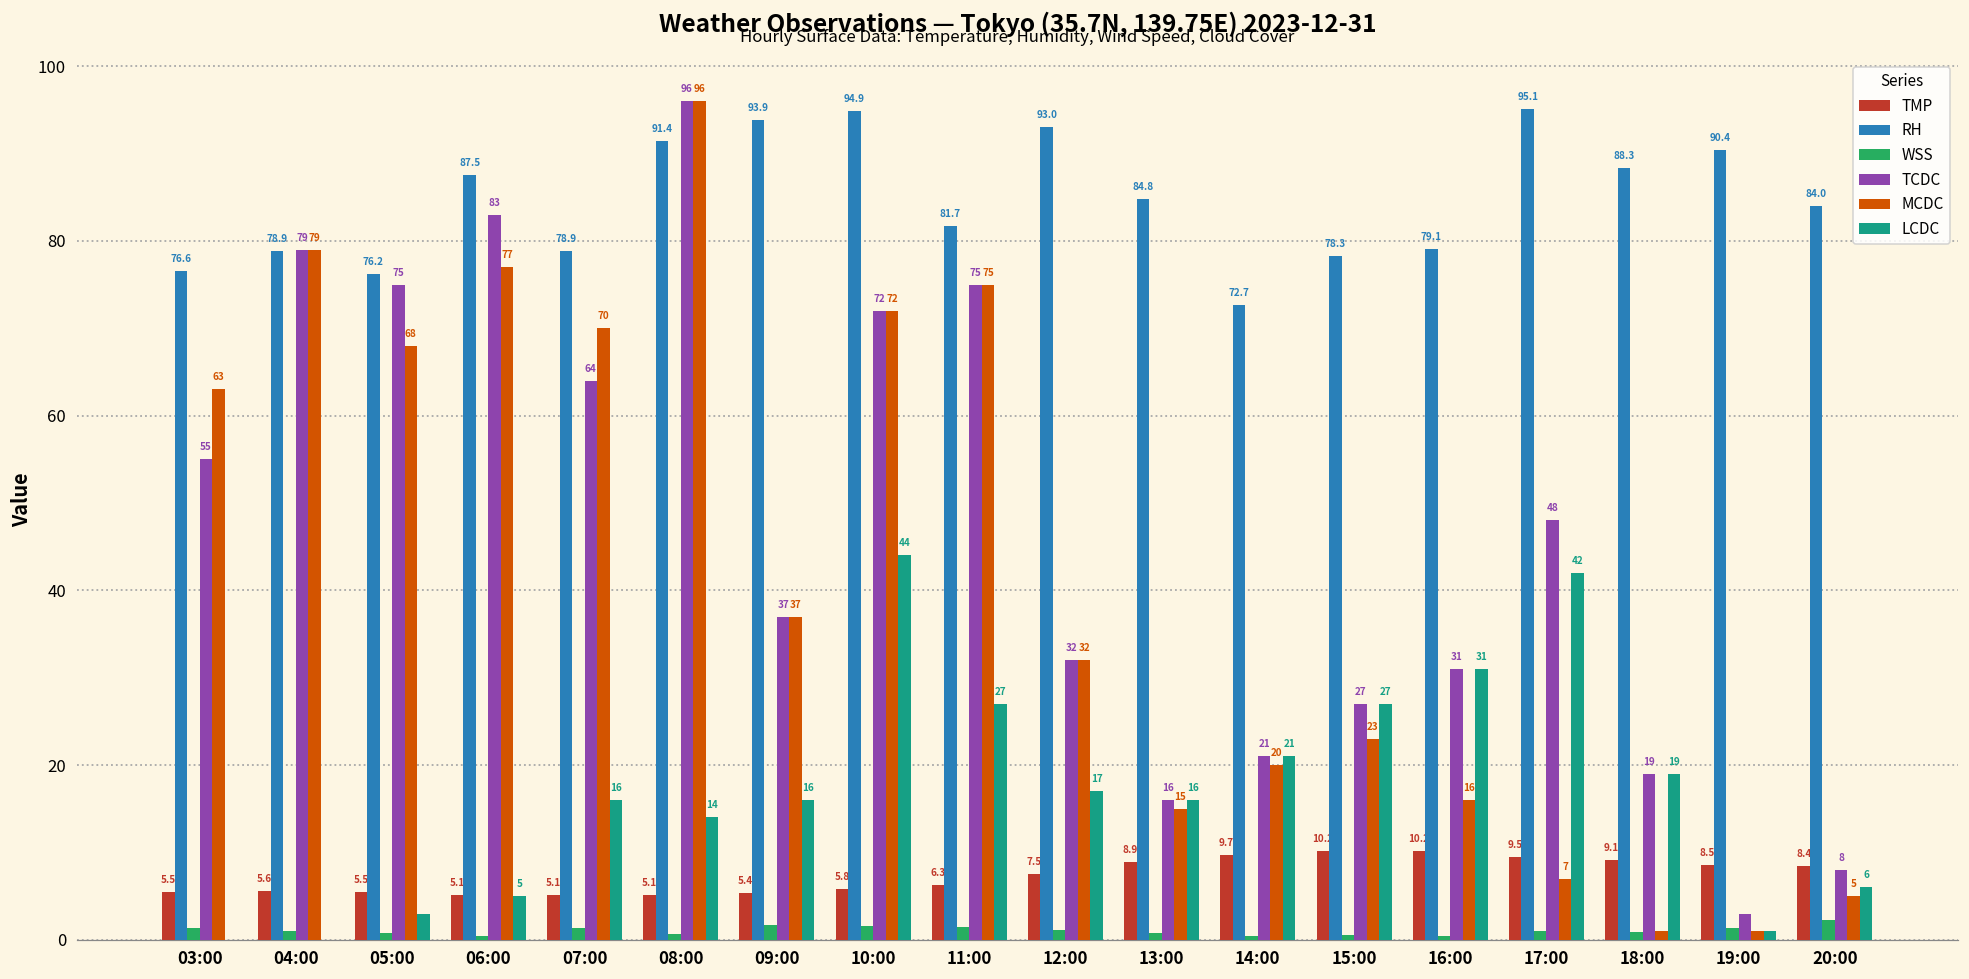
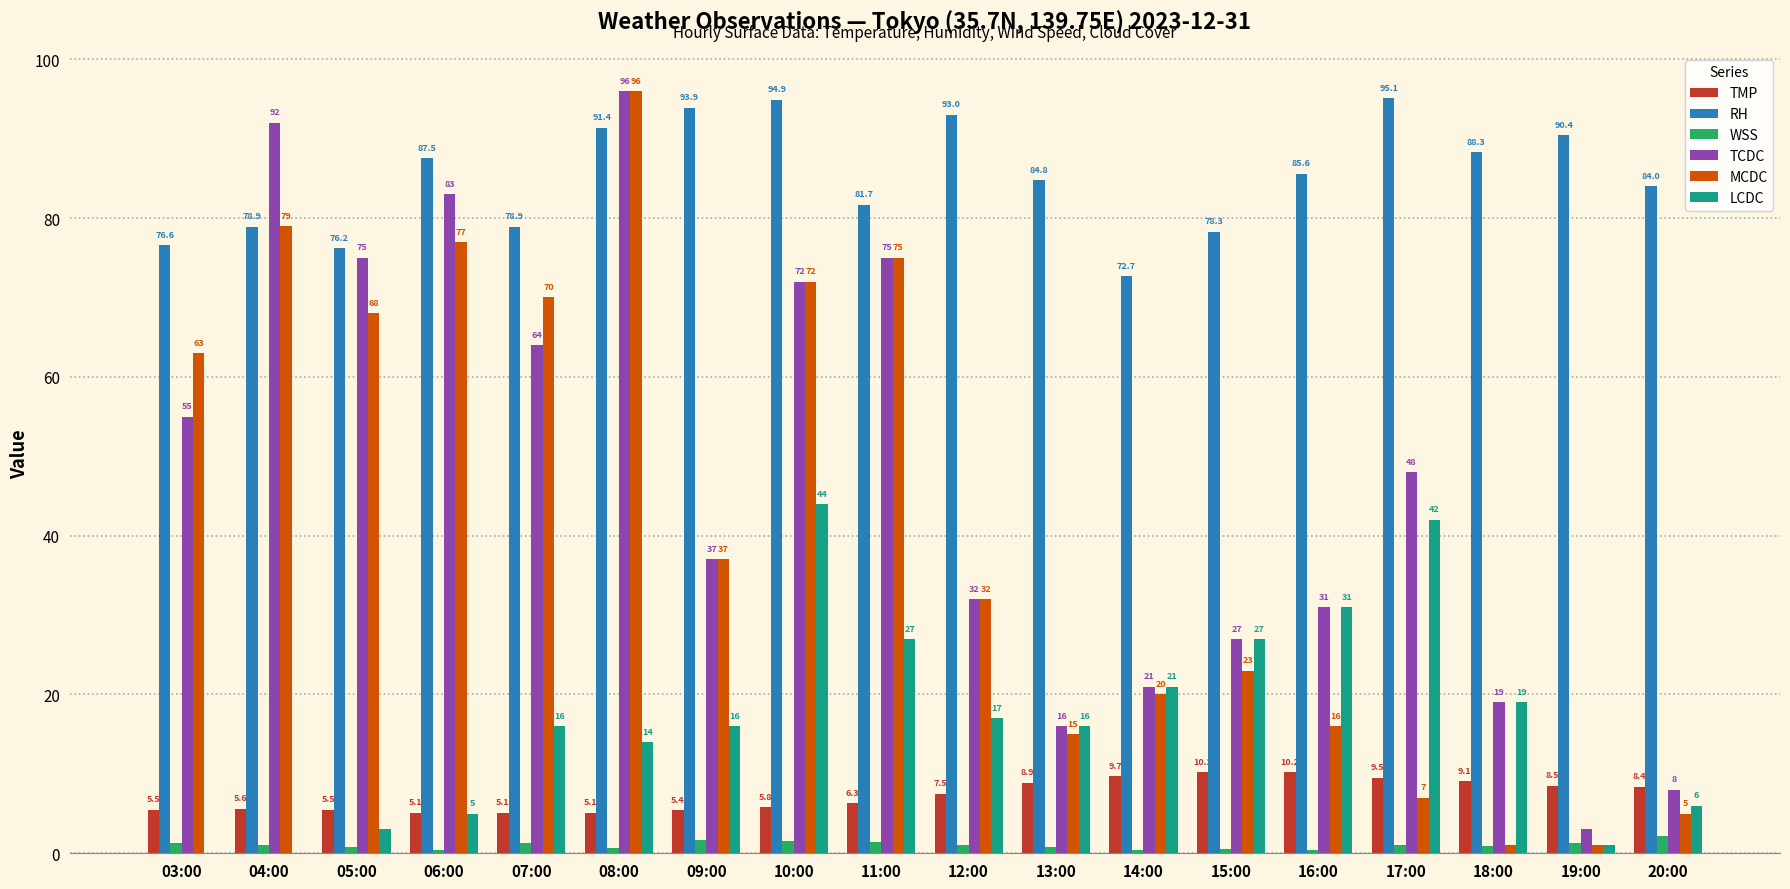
TCDC, 04:00: 79 -> 92
RH, 16:00: 79.1 -> 85.6
